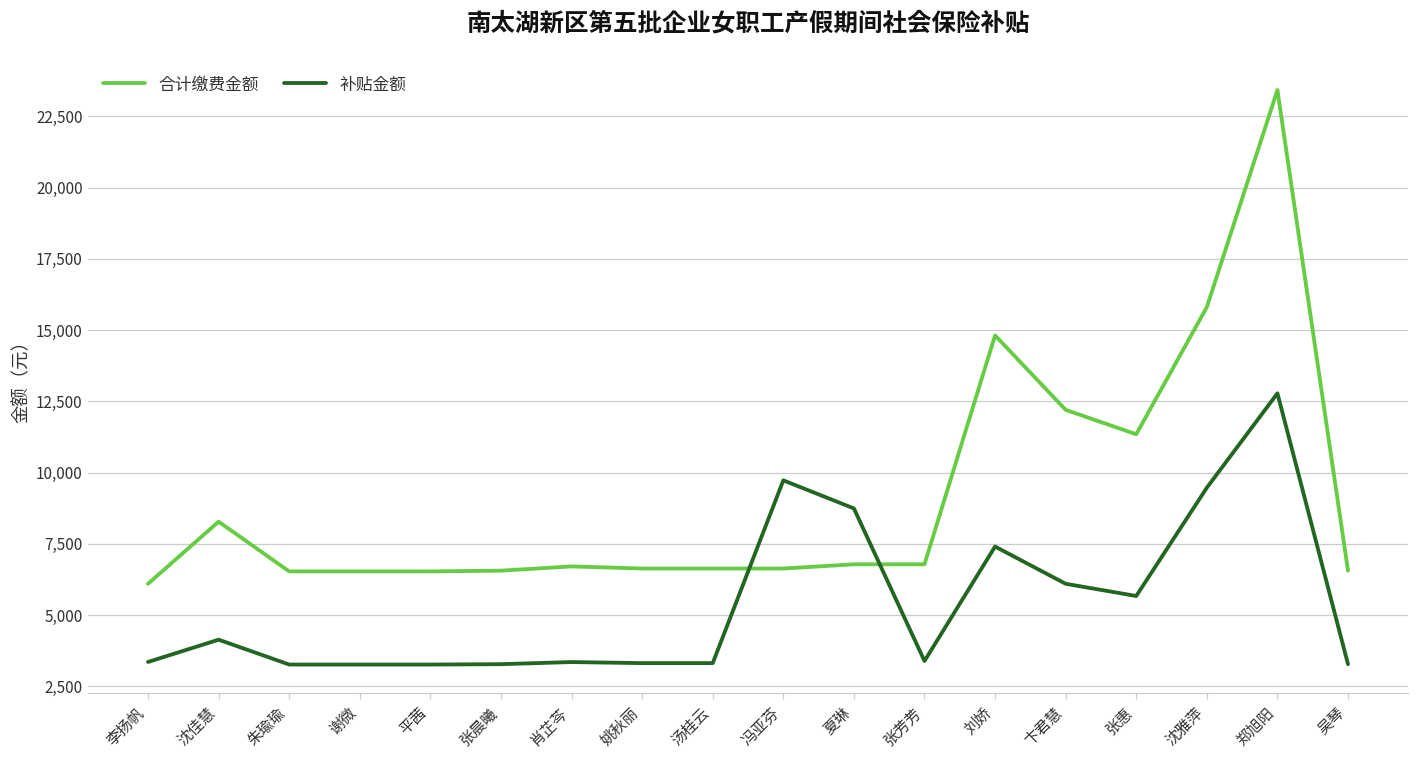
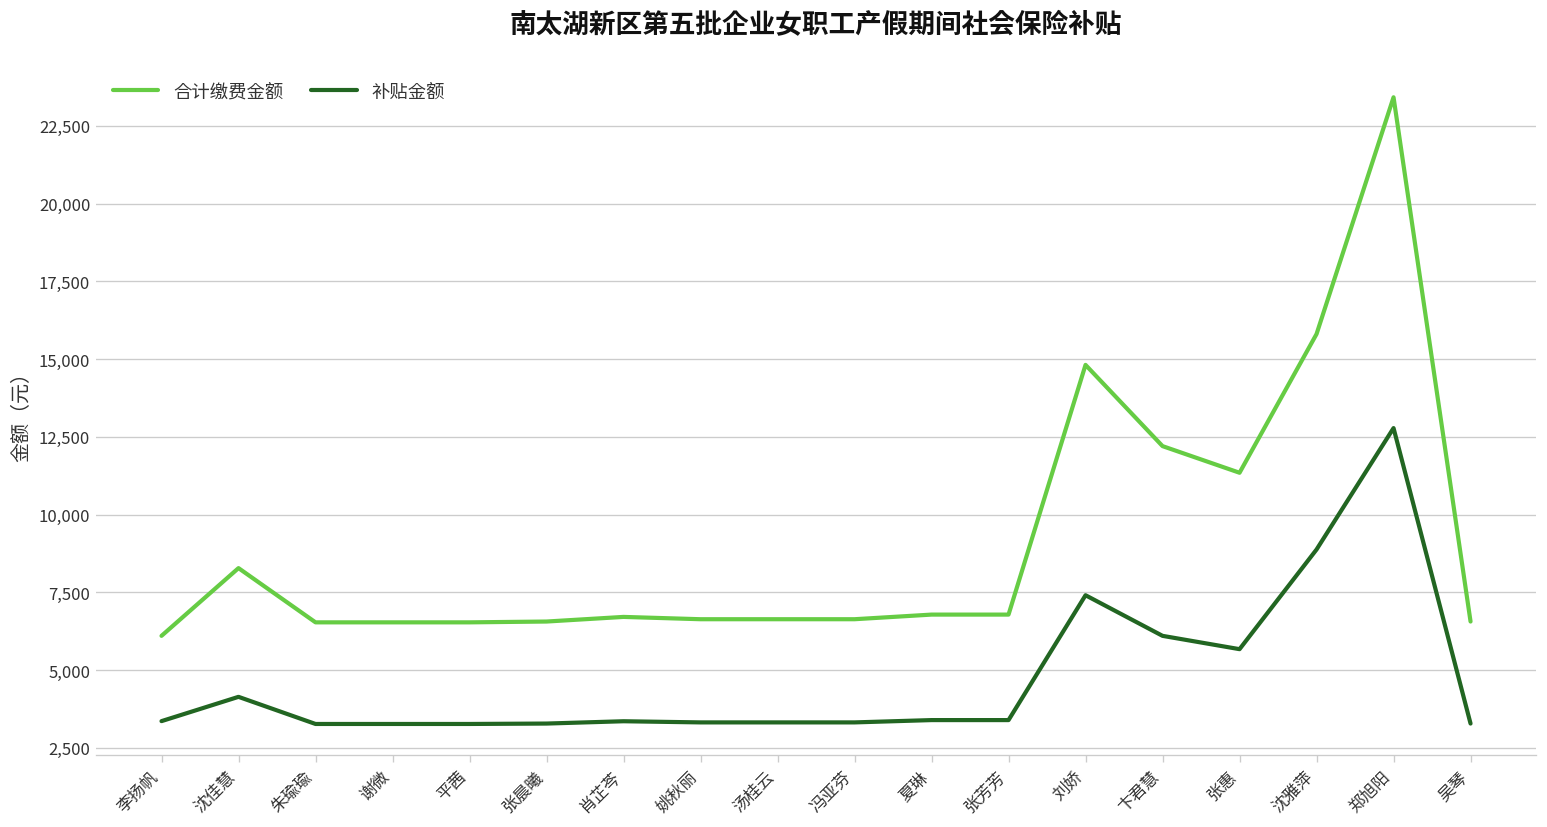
补贴金额, 冯亚芬: 9,700 -> 3,300
补贴金额, 夏琳: 8,700 -> 3,400
补贴金额, 沈雅萍: 9,500 -> 8,900
